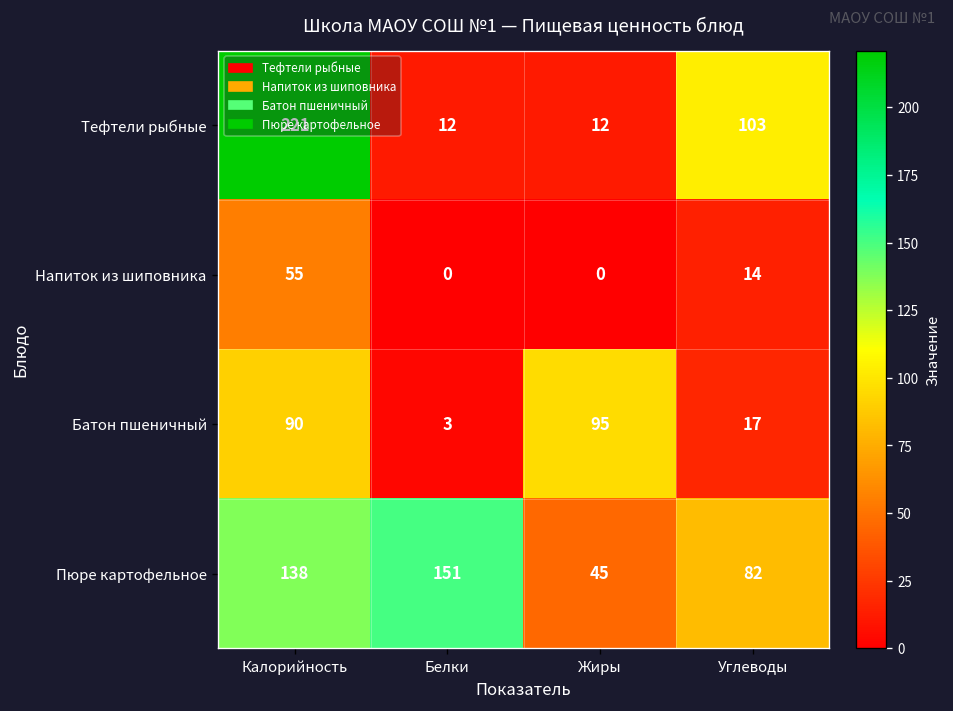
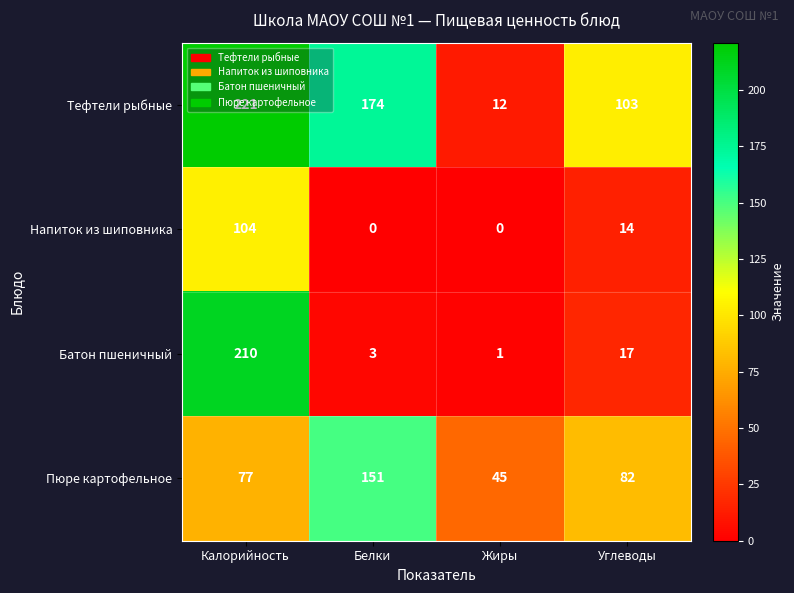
Тефтели рыбные, Белки: 12 -> 174
Напиток из шиповника, Калорийность: 55 -> 104
Батон пшеничный, Калорийность: 90 -> 210
Батон пшеничный, Жиры: 95 -> 1
Пюре картофельное, Калорийность: 138 -> 77
